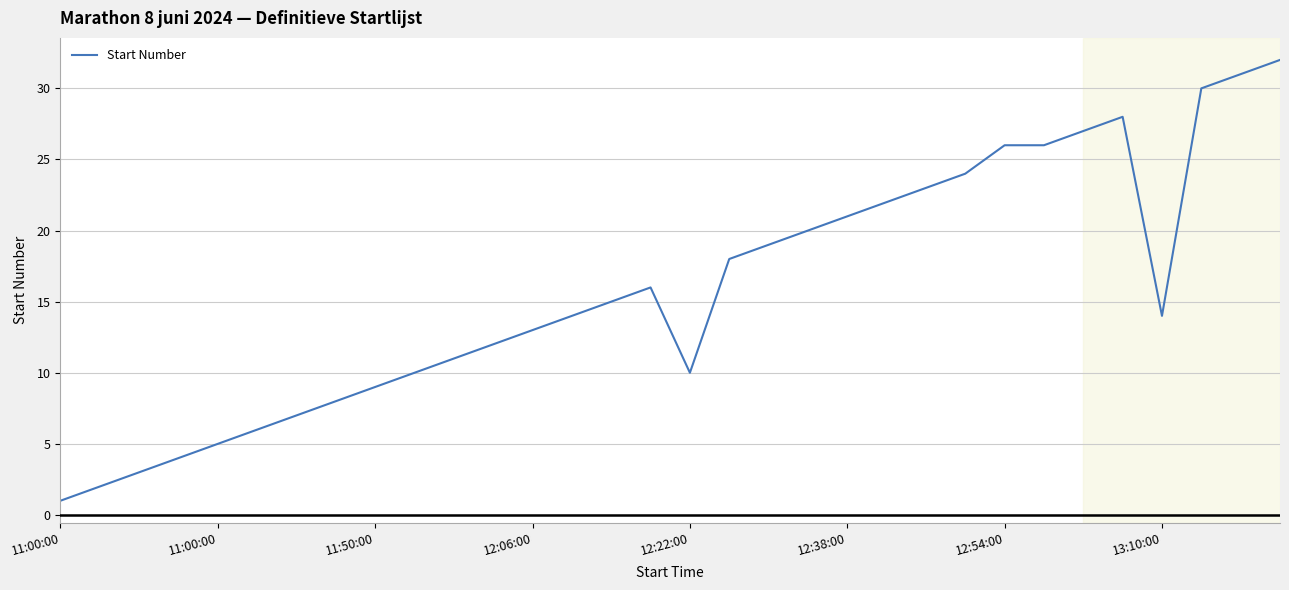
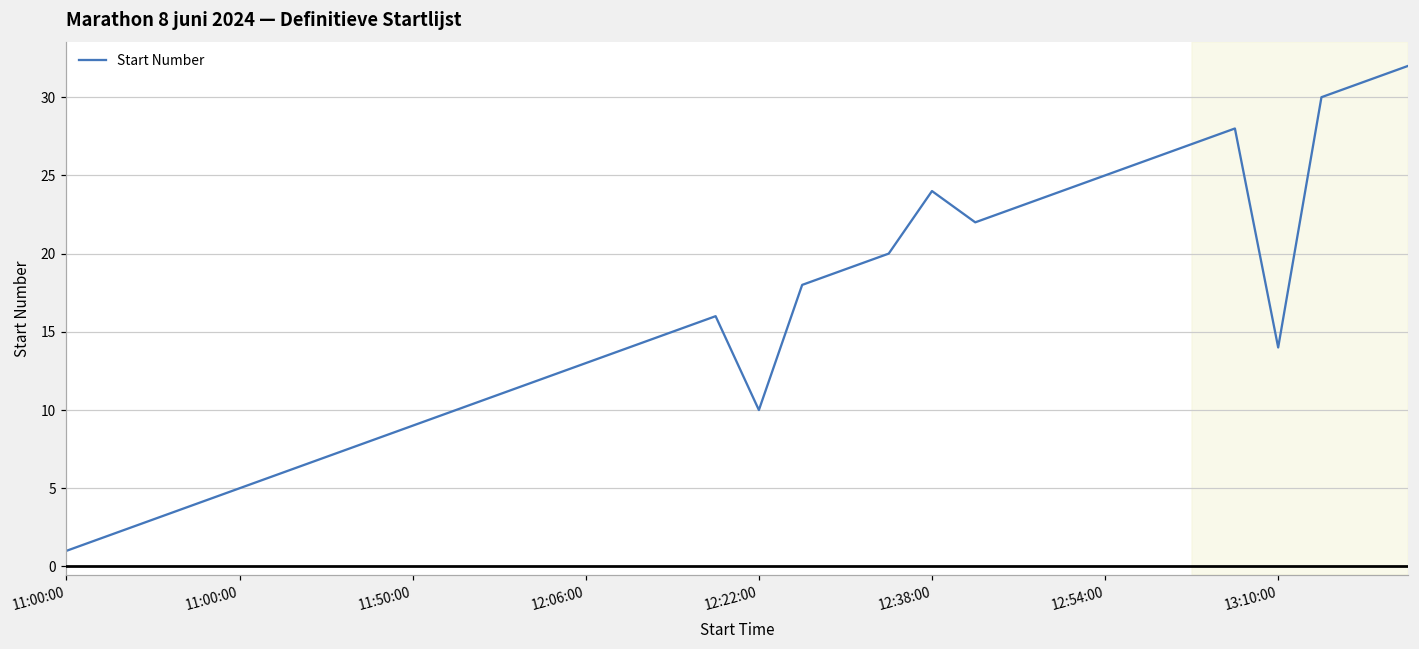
12:38:00: 21 -> 24
12:54:00: 26 -> 25
